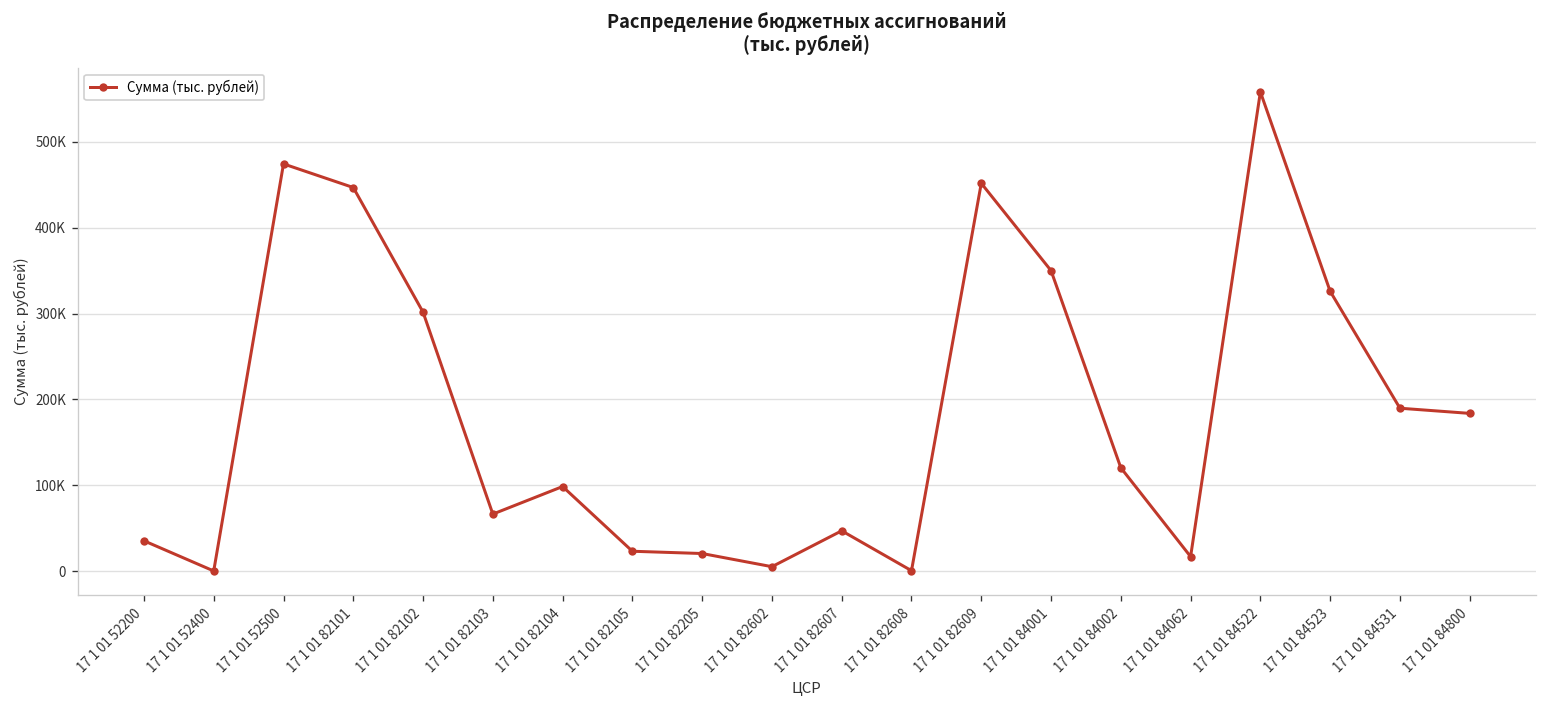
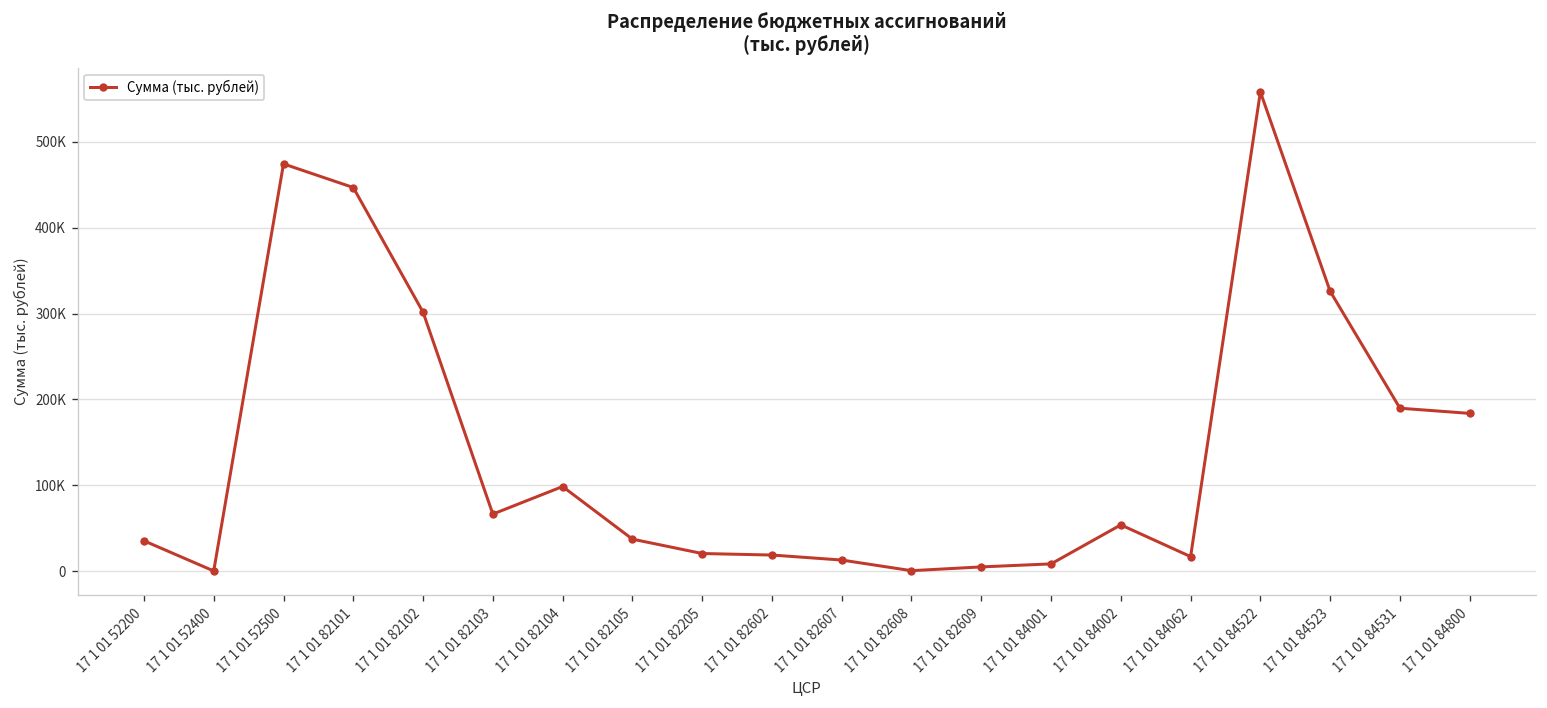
17 1 01 82105: 20000 -> 40000
17 1 01 82602: 10000 -> 20000
17 1 01 82607: 50000 -> 10000
17 1 01 82609: 450000 -> 0
17 1 01 84001: 350000 -> 10000
17 1 01 84002: 120000 -> 50000
